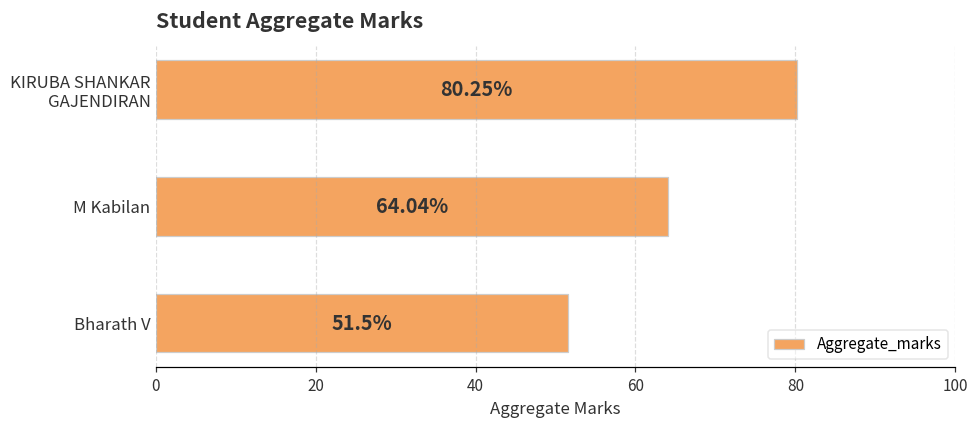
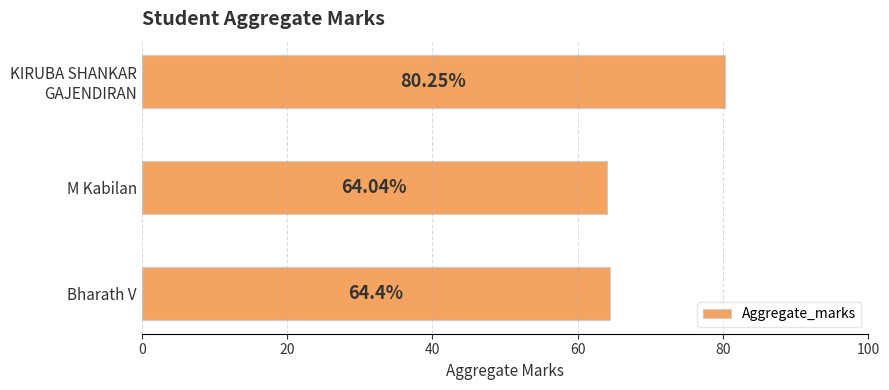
Bharath V: 51.5% -> 64.4%
